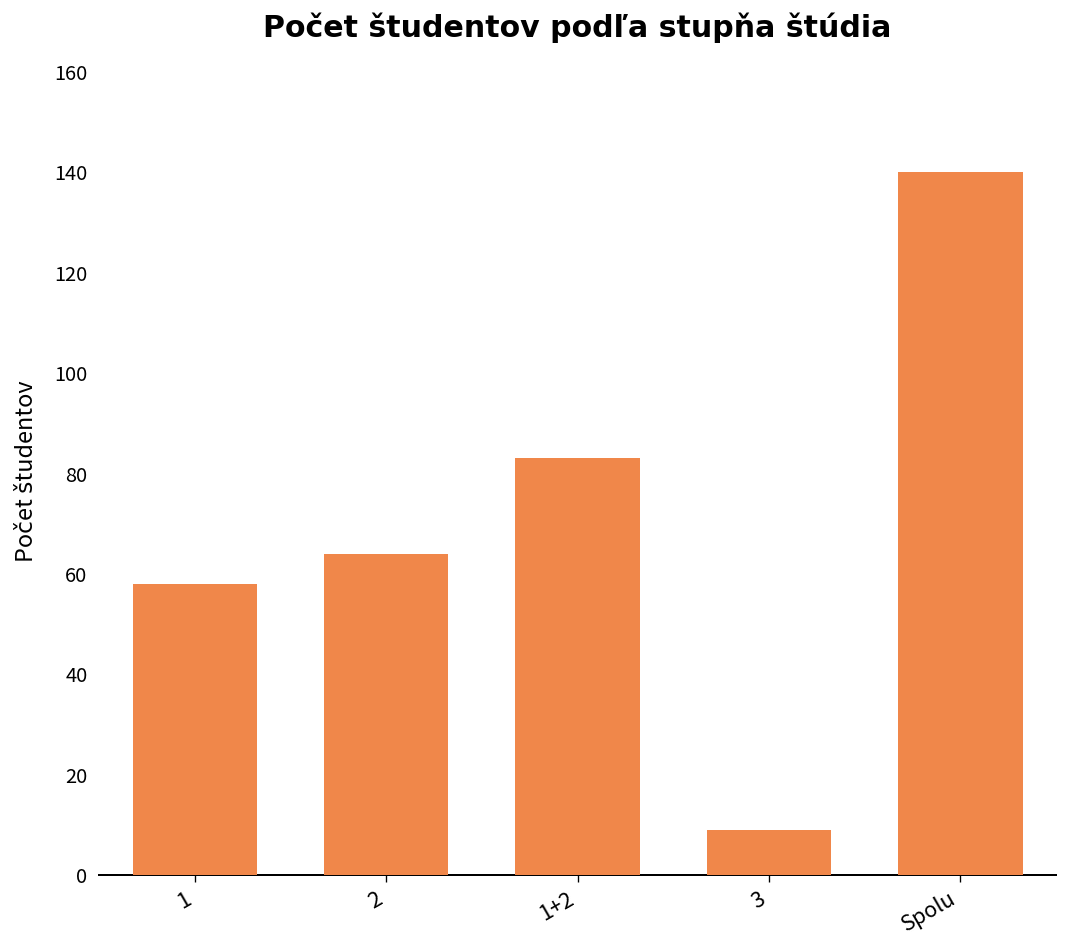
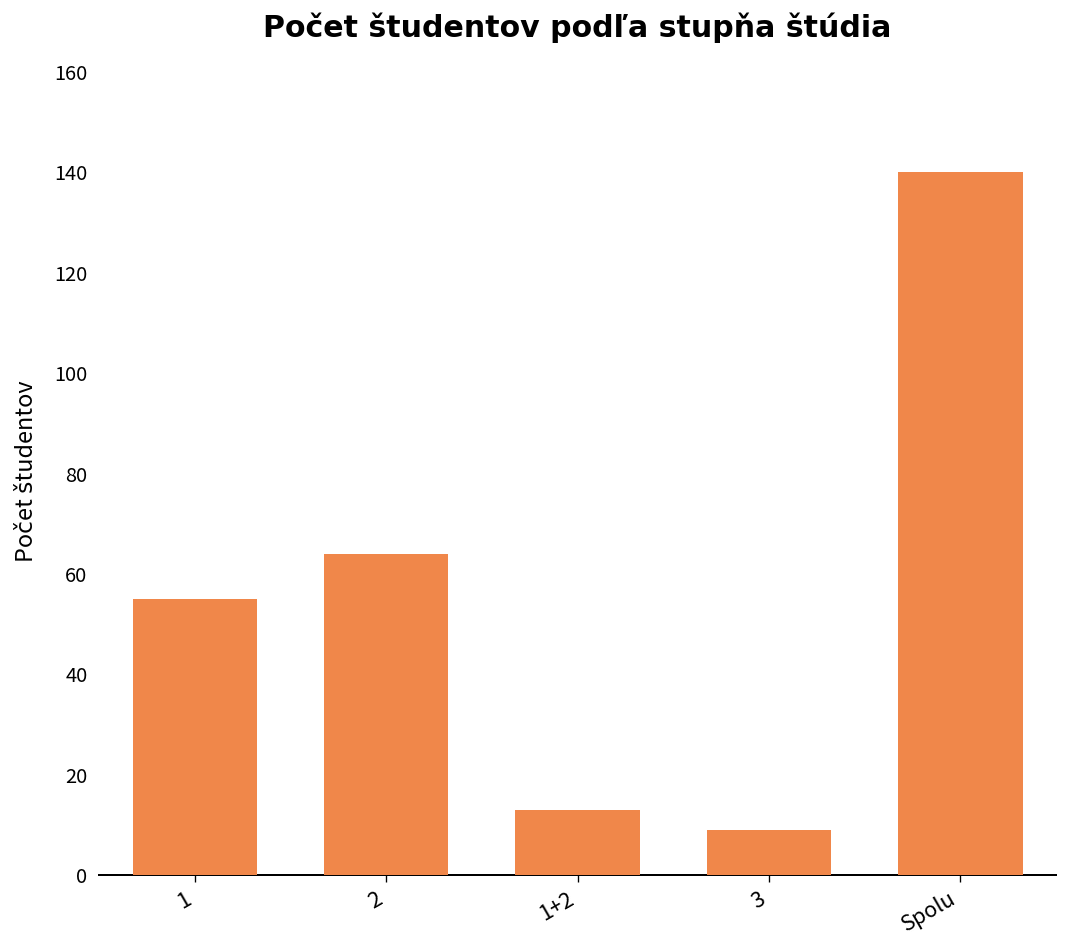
1: 58 -> 55
1+2: 83 -> 13
